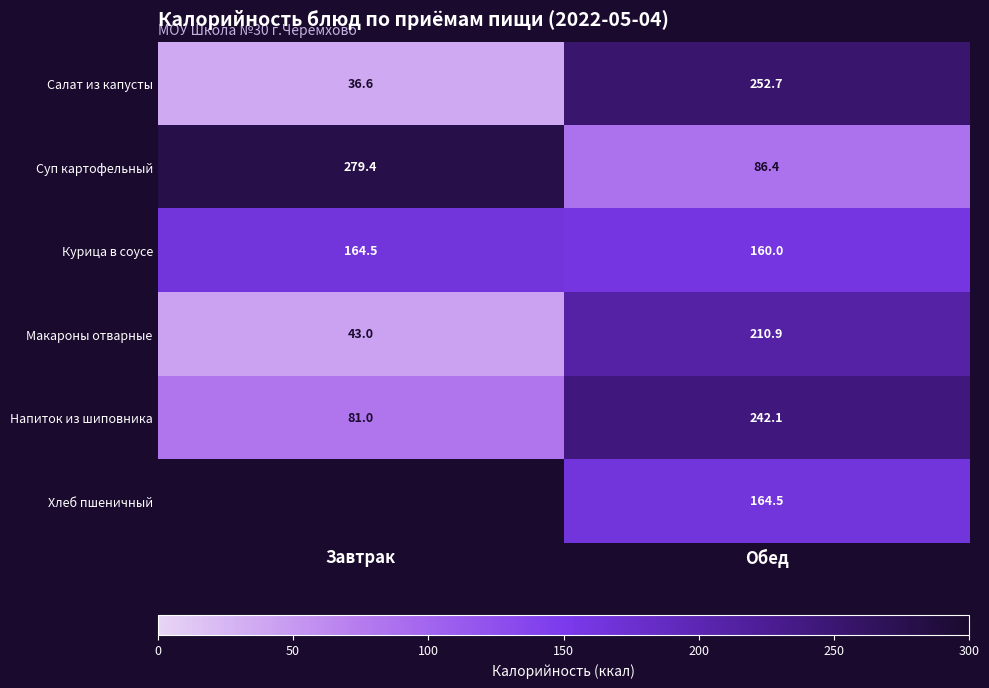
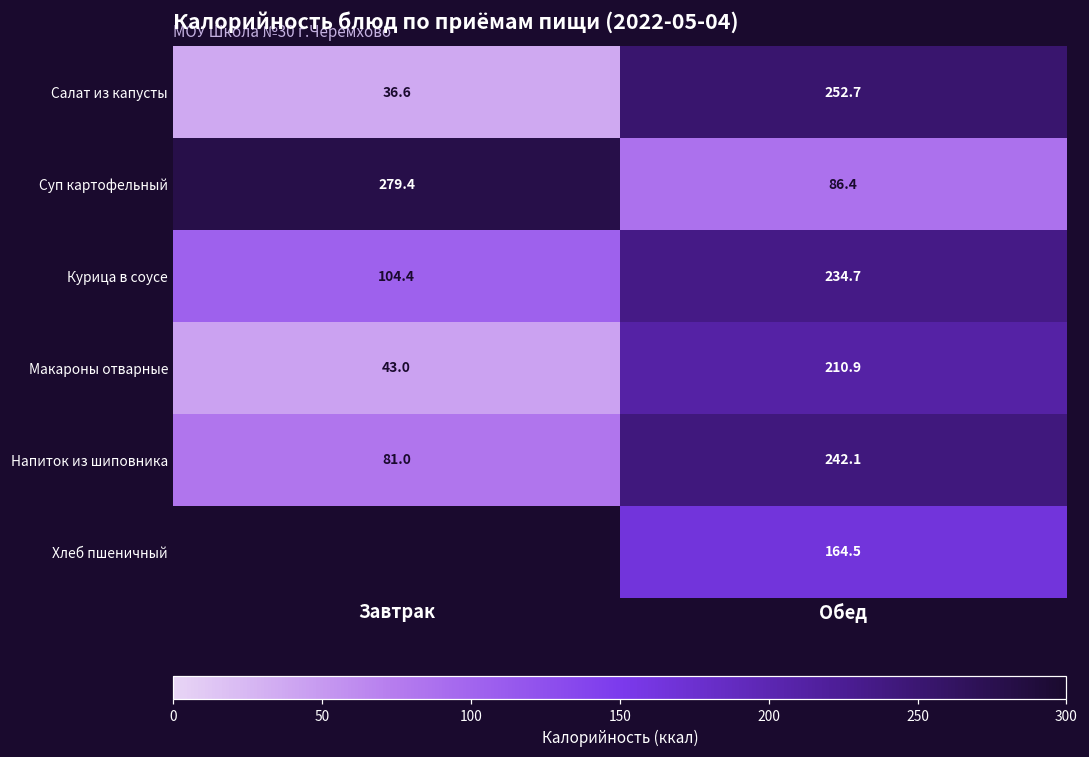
Курица в соусе, Завтрак: 164.5 -> 104.4
Курица в соусе, Обед: 160.0 -> 234.7
